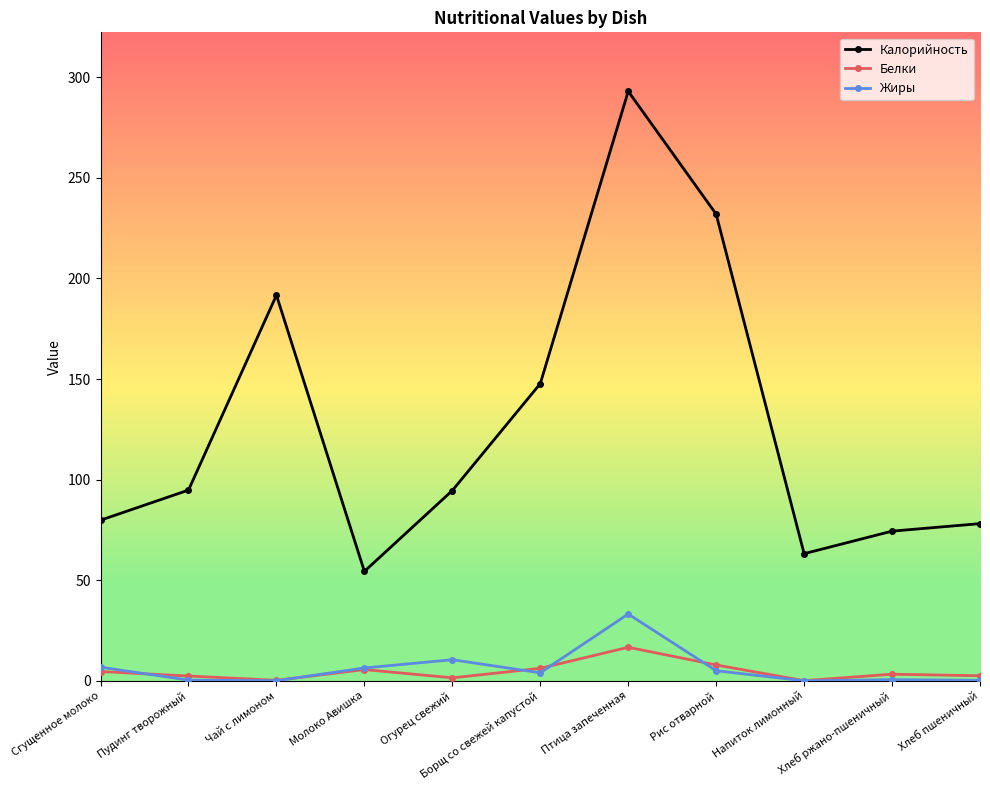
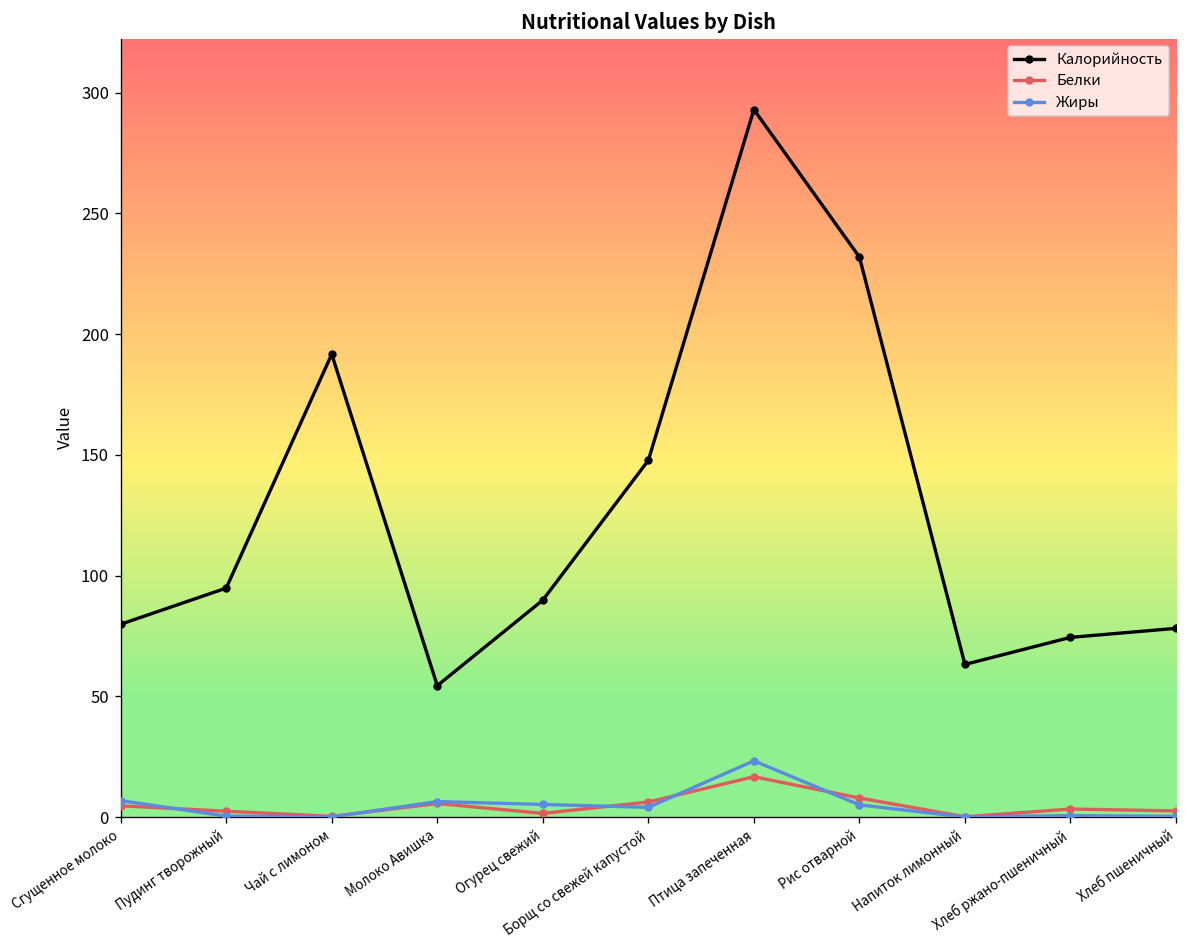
Калорийность, Огурец свежий: 95 -> 90
Жиры, Огурец свежий: 11 -> 5
Жиры, Птица запеченная: 33 -> 23
